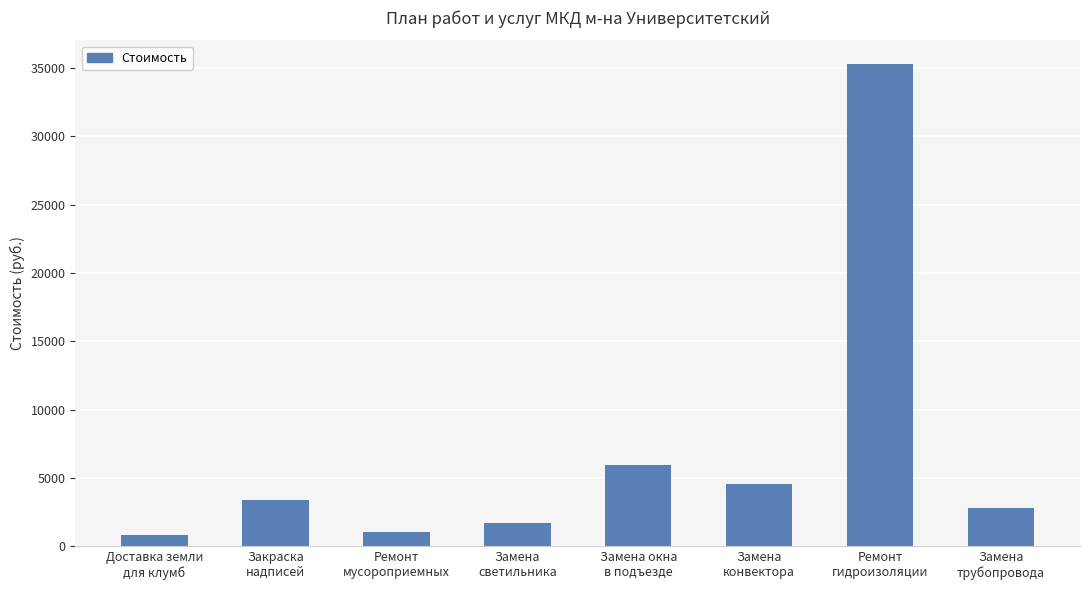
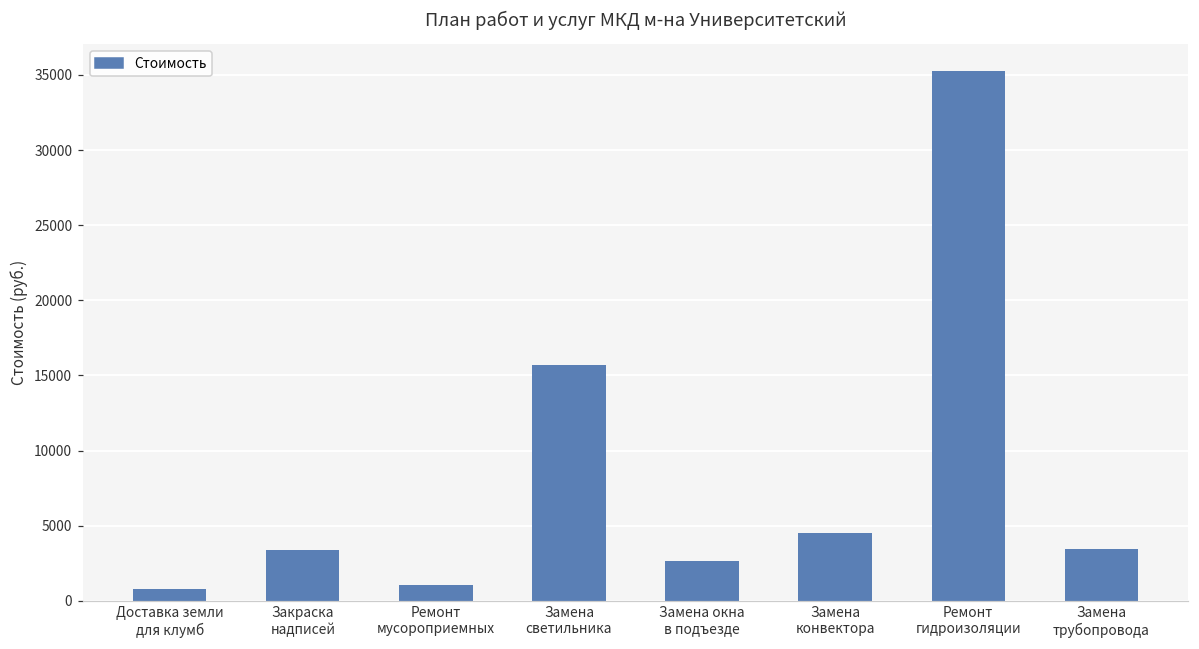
Замена светильника: 1700 -> 15700
Замена окна в подъезде: 5900 -> 2600
Замена трубопровода: 2800 -> 3500
